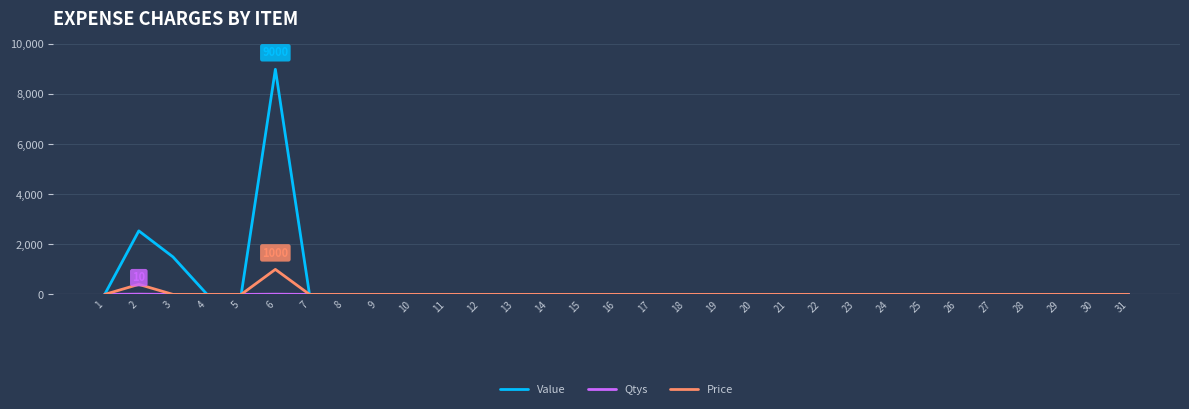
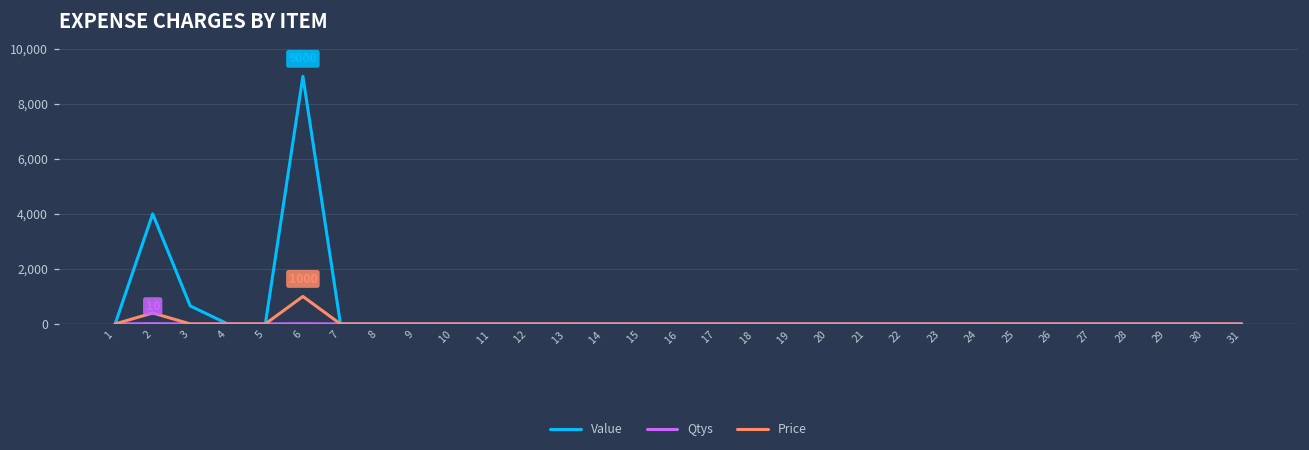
Value, 2: 2,500 -> 4,000
Value, 3: 1,500 -> 700
